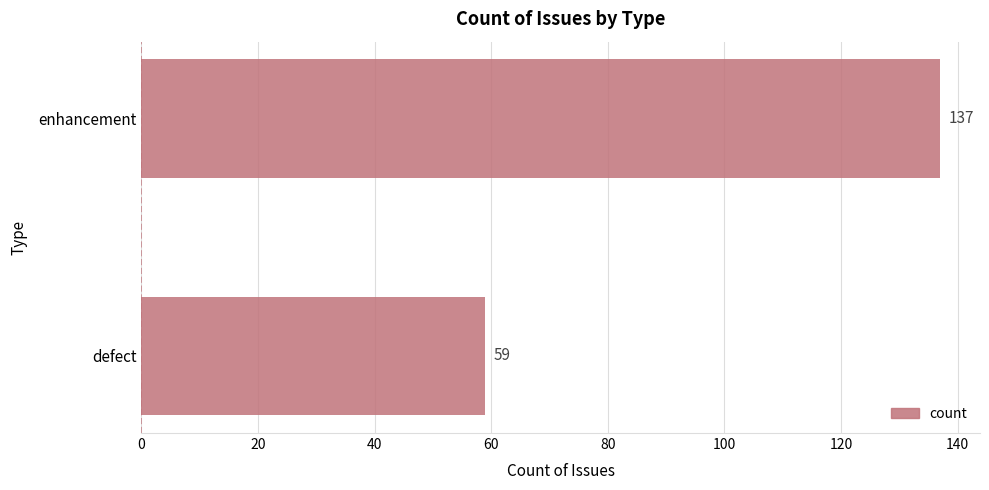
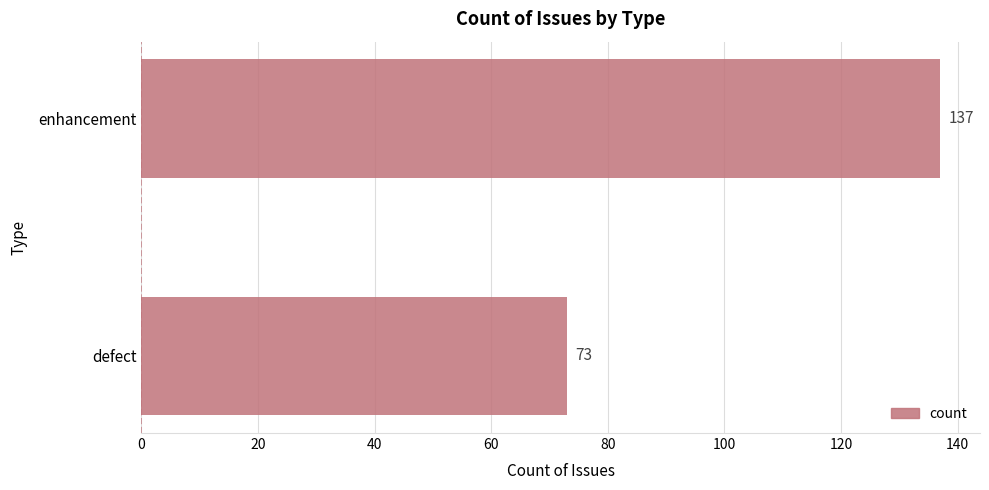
defect: 59 -> 73
